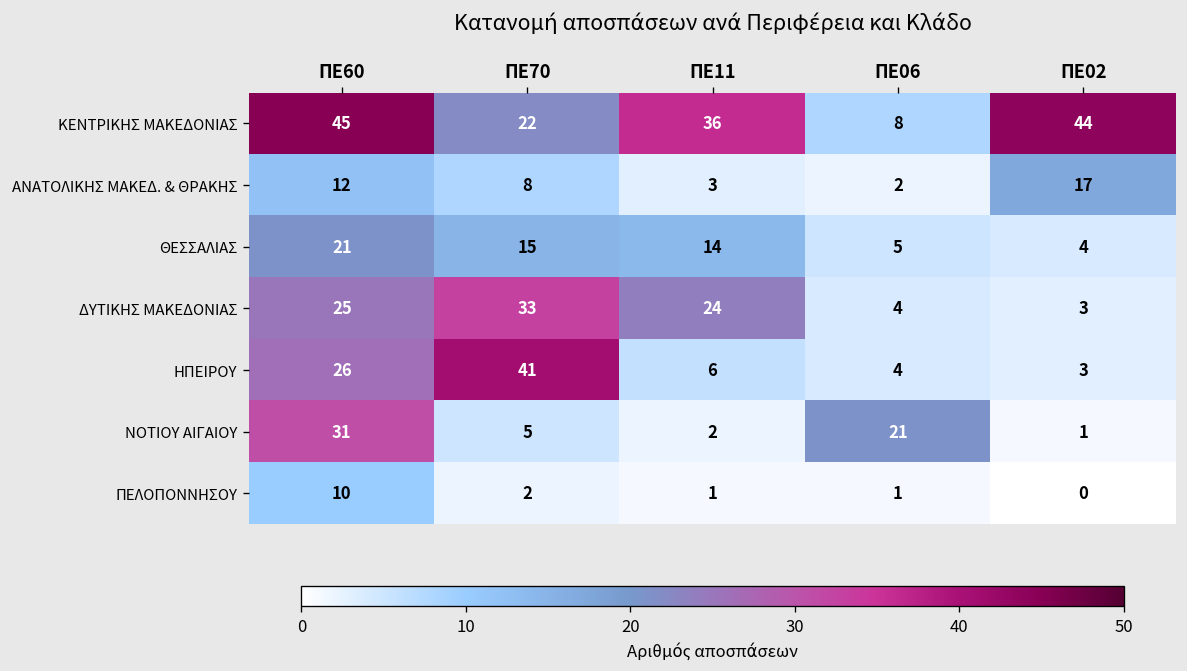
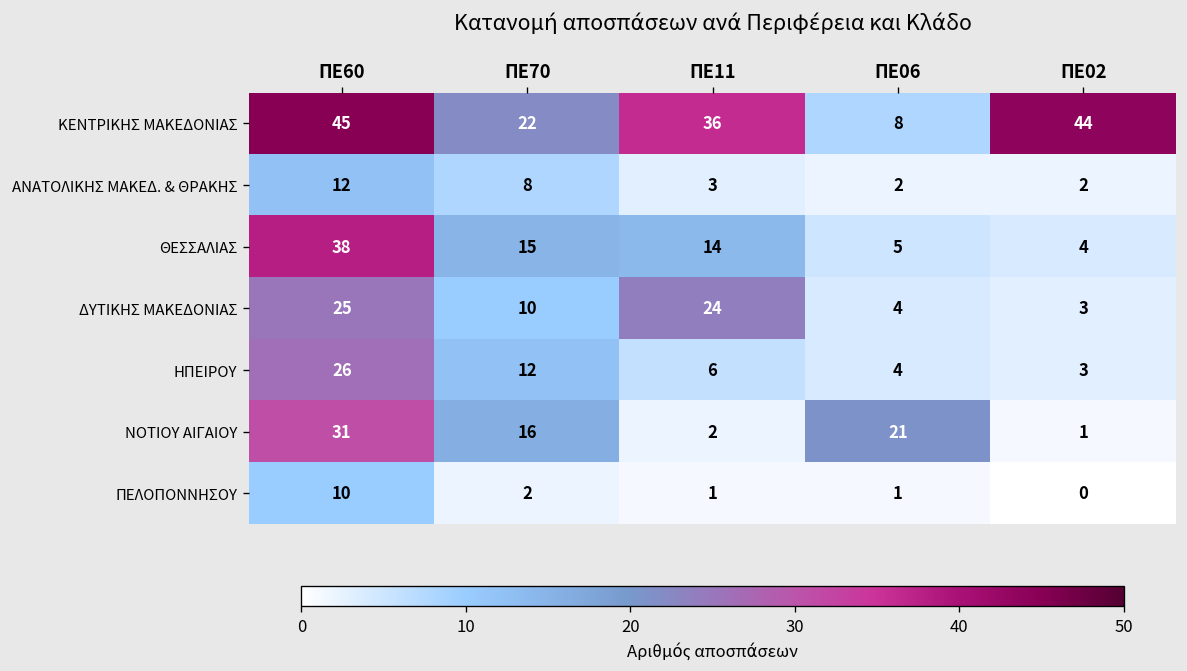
ΑΝΑΤΟΛΙΚΗΣ ΜΑΚΕΔ. & ΘΡΑΚΗΣ, ΠΕ02: 17 -> 2
ΘΕΣΣΑΛΙΑΣ, ΠΕ60: 21 -> 38
ΔΥΤΙΚΗΣ ΜΑΚΕΔΟΝΙΑΣ, ΠΕ70: 33 -> 10
ΗΠΕΙΡΟΥ, ΠΕ70: 41 -> 12
ΝΟΤΙΟΥ ΑΙΓΑΙΟΥ, ΠΕ70: 5 -> 16
